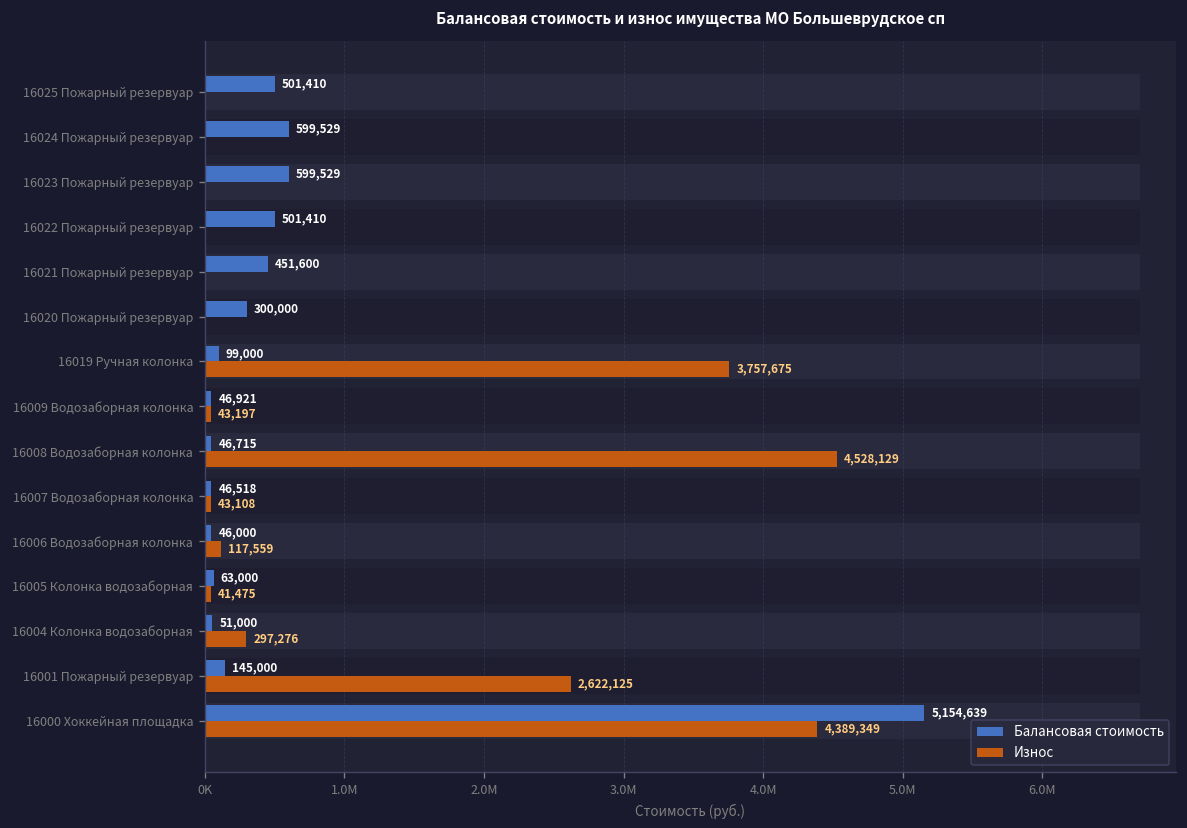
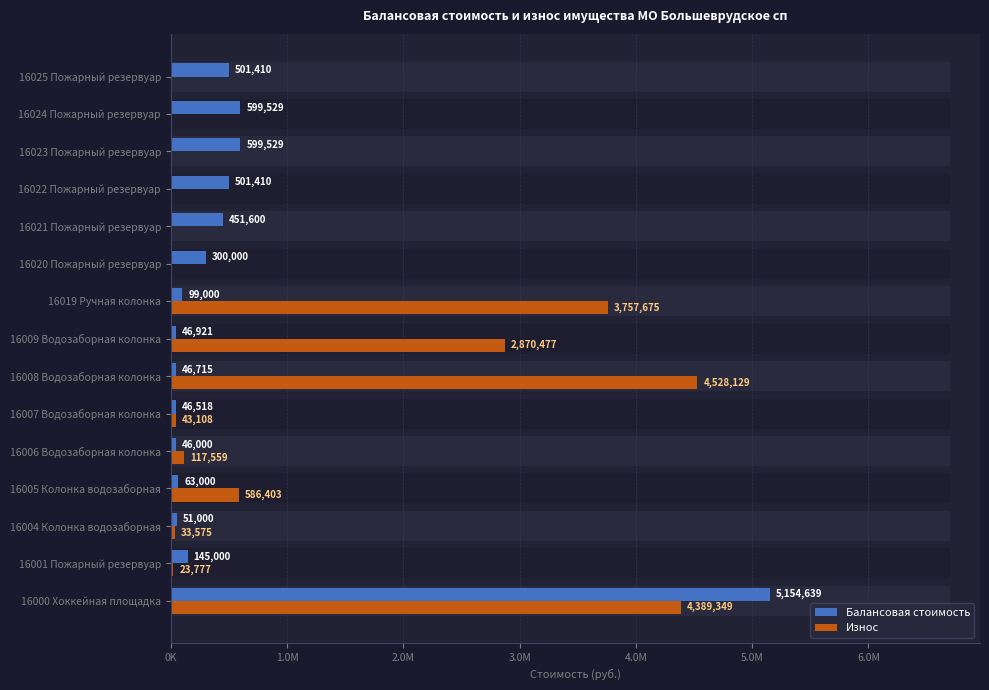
Износ, 16009 Водозаборная колонка: 43,197 -> 2,870,477
Износ, 16005 Колонка водозаборная: 41,475 -> 586,403
Износ, 16004 Колонка водозаборная: 297,276 -> 33,575
Износ, 16001 Пожарный резервуар: 2,622,125 -> 23,777
